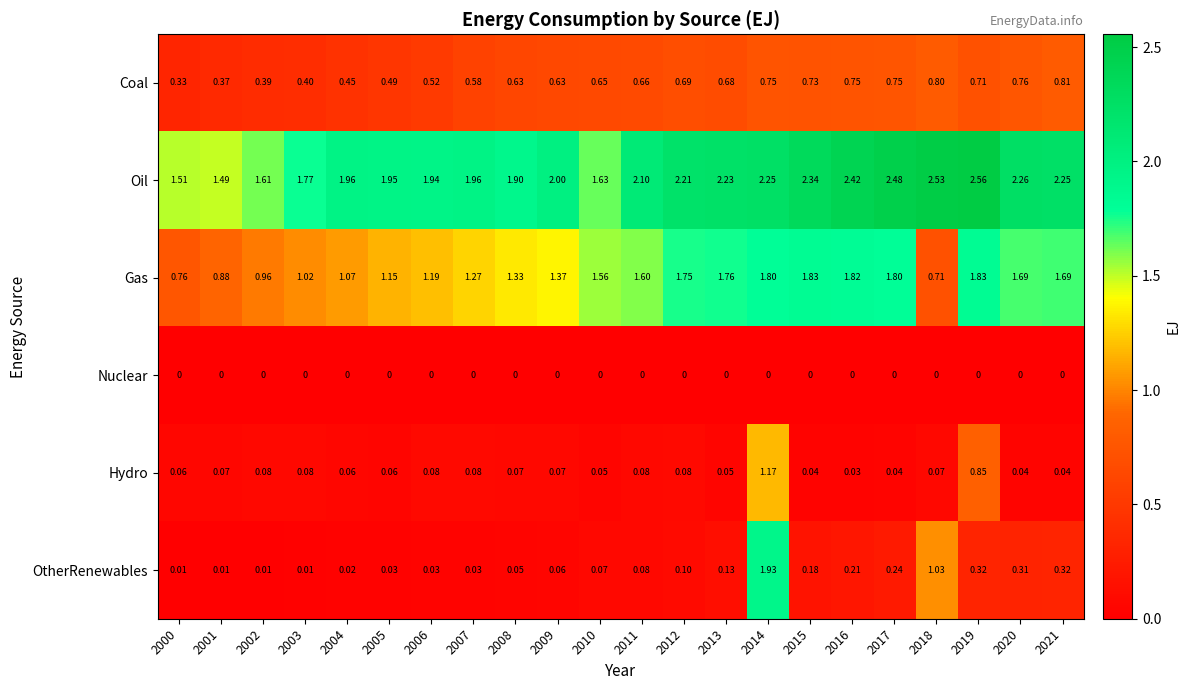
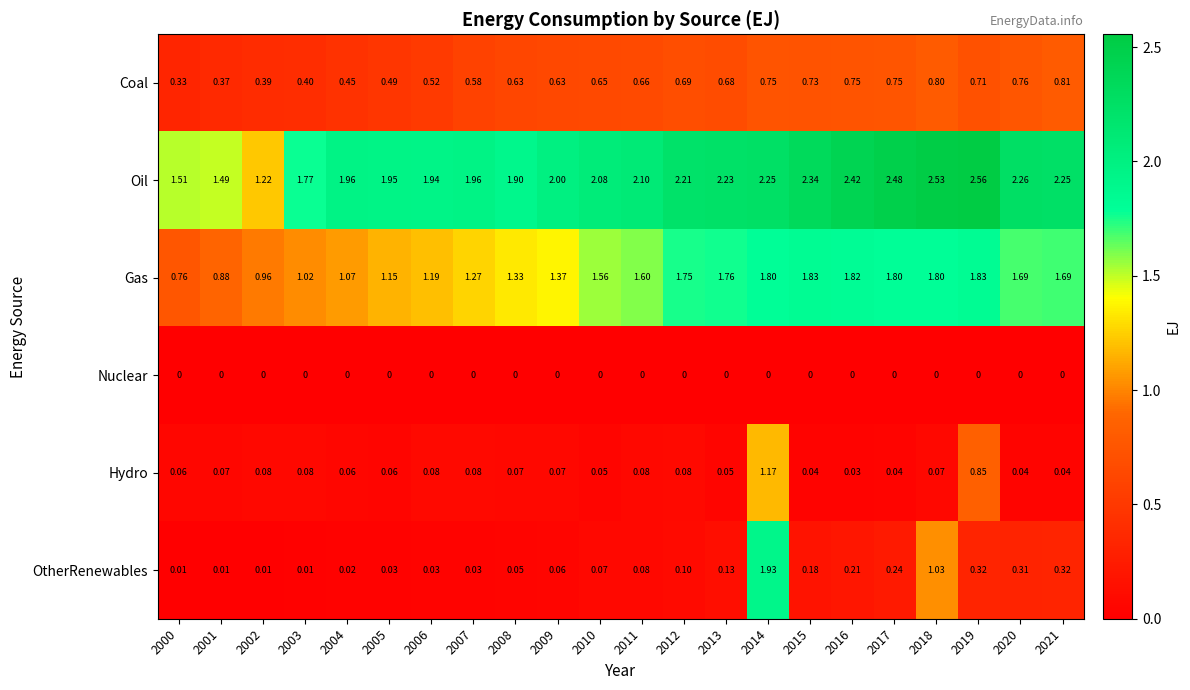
Oil, 2002: 1.61 -> 1.22
Oil, 2010: 1.63 -> 2.08
Gas, 2018: 0.71 -> 1.80
